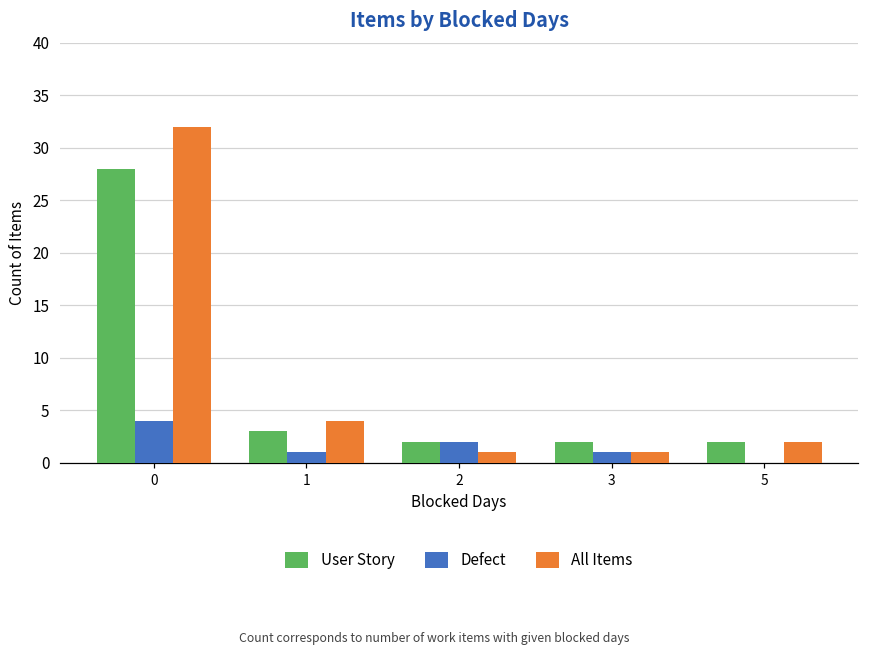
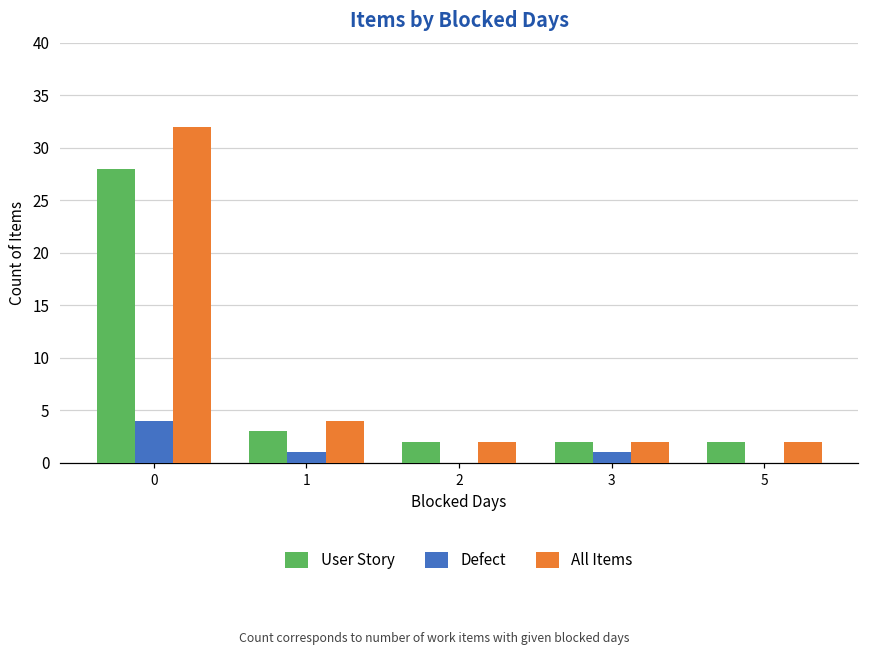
Defect, 2: 2 -> 0
All Items, 2: 1 -> 2
All Items, 3: 1 -> 2
